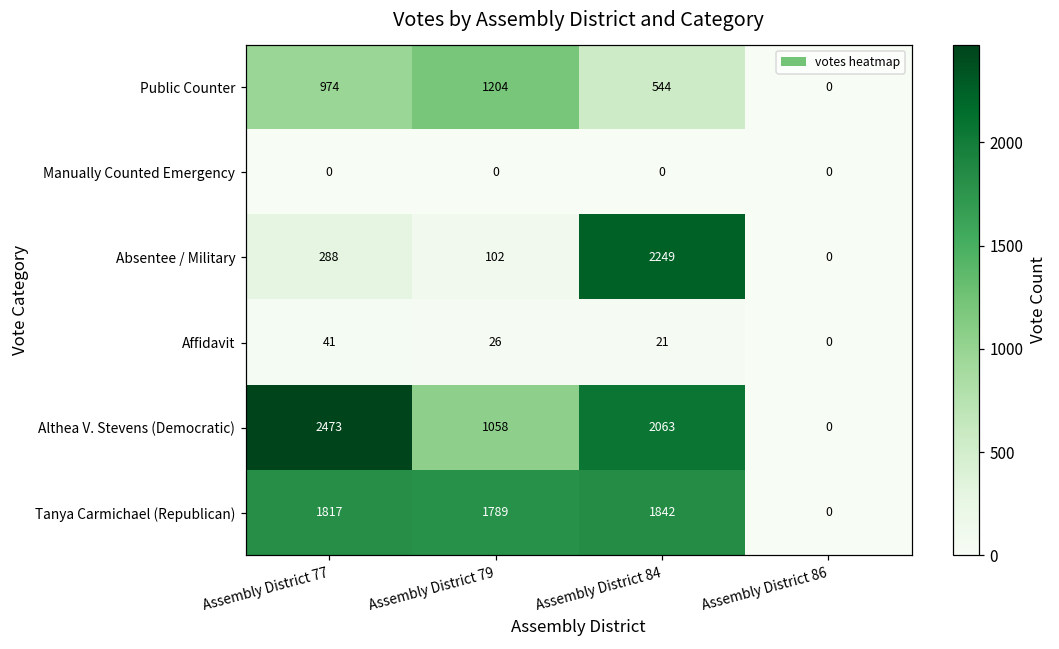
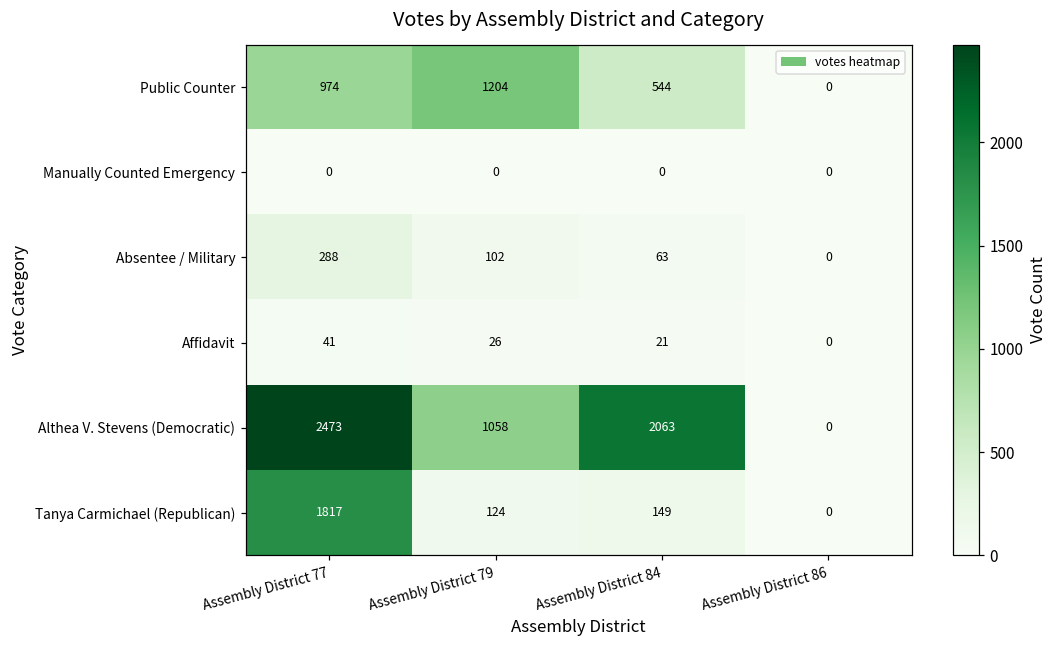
Absentee / Military, Assembly District 84: 2249 -> 63
Tanya Carmichael (Republican), Assembly District 79: 1789 -> 124
Tanya Carmichael (Republican), Assembly District 84: 1842 -> 149
